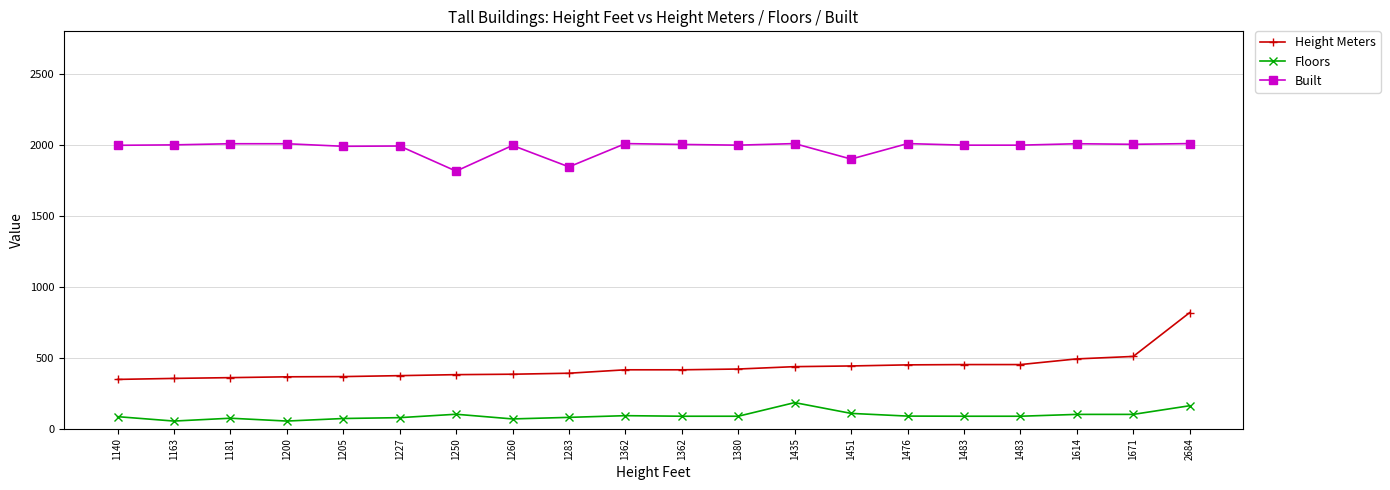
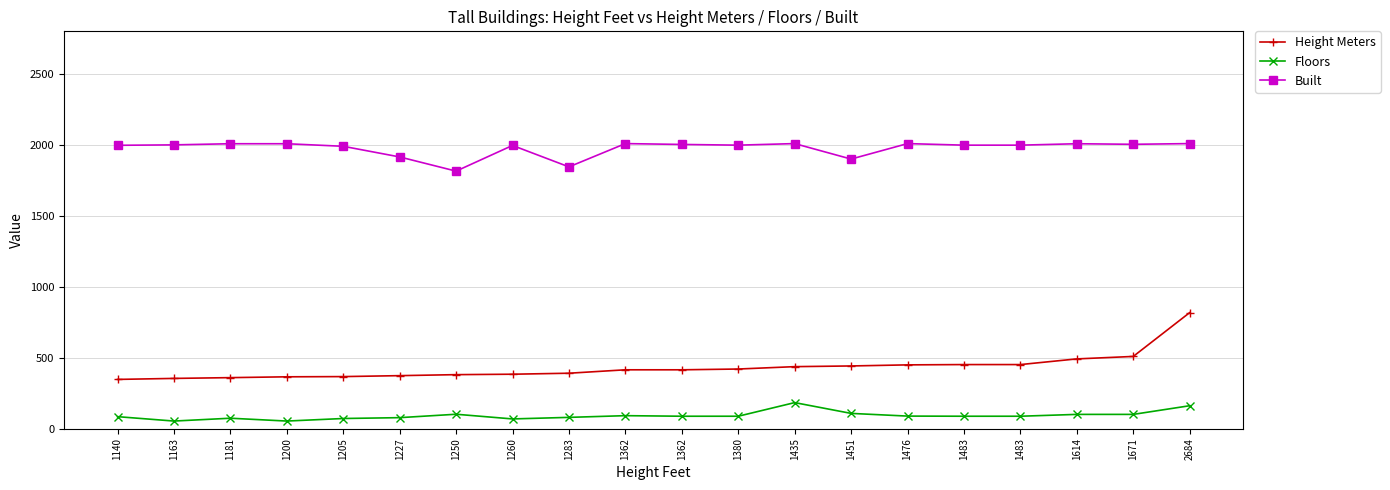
Built, 1227: 1990 -> 1920
